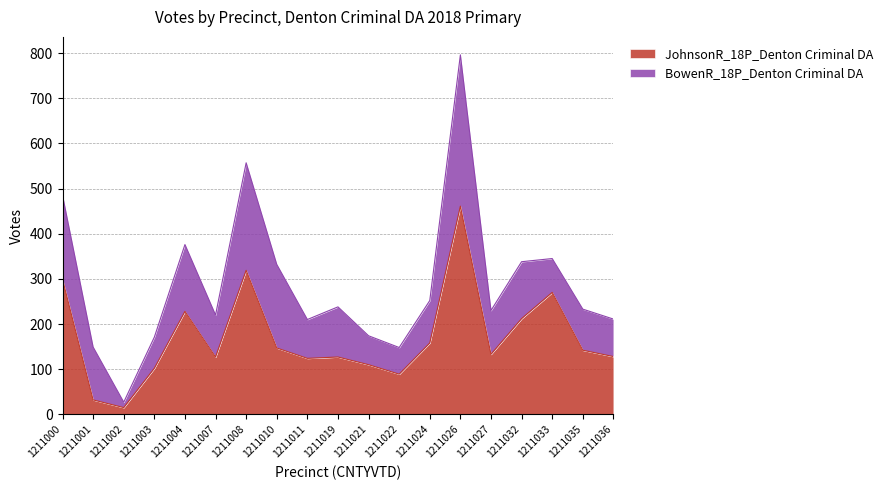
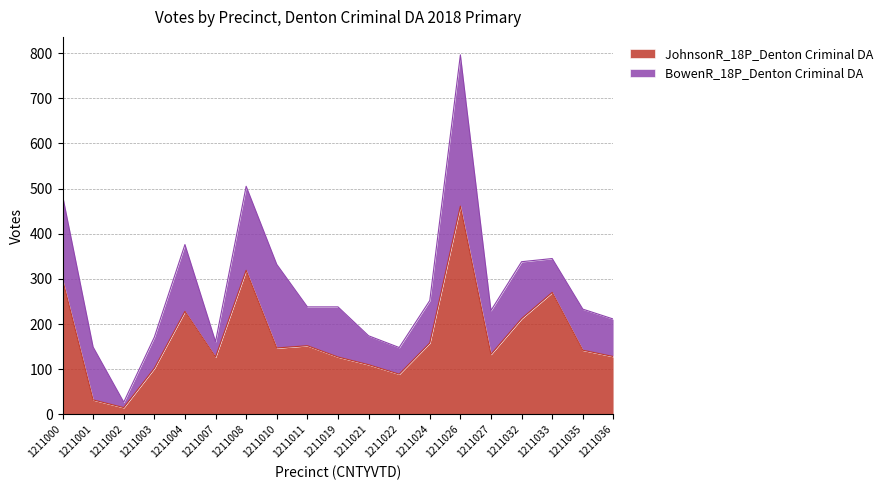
BowenR_18P_Denton Criminal DA, 1211007: 90 -> 30
BowenR_18P_Denton Criminal DA, 1211008: 240 -> 190
JohnsonR_18P_Denton Criminal DA, 1211011: 120 -> 150
